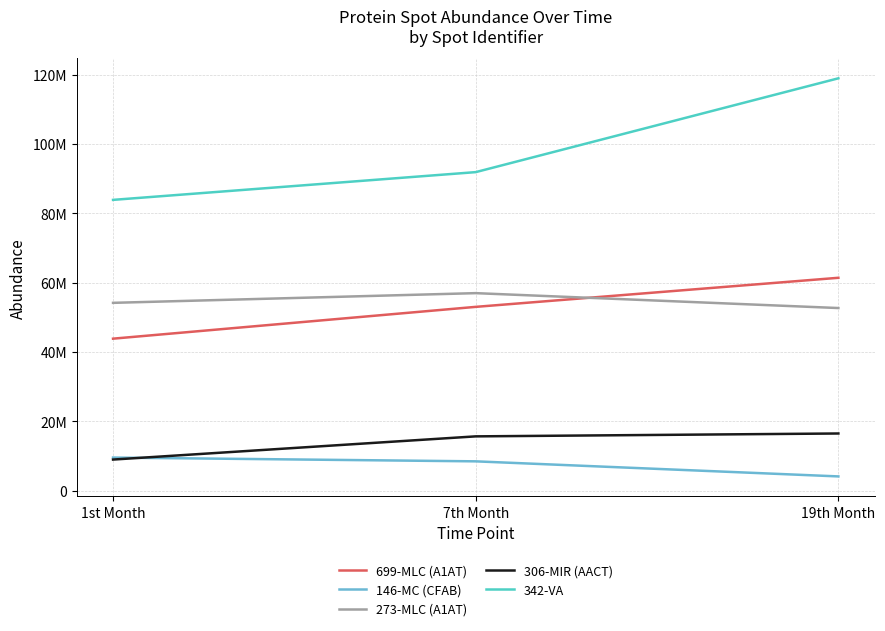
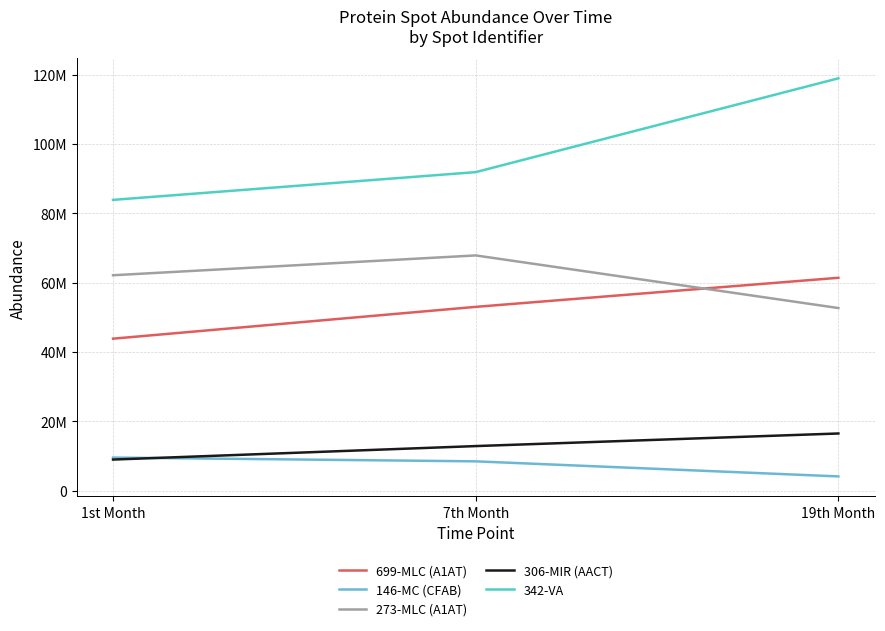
273-MLC (A1AT), 1st Month: 54000000 -> 62000000
273-MLC (A1AT), 7th Month: 57000000 -> 68000000
306-MIR (AACT), 7th Month: 16000000 -> 13000000
